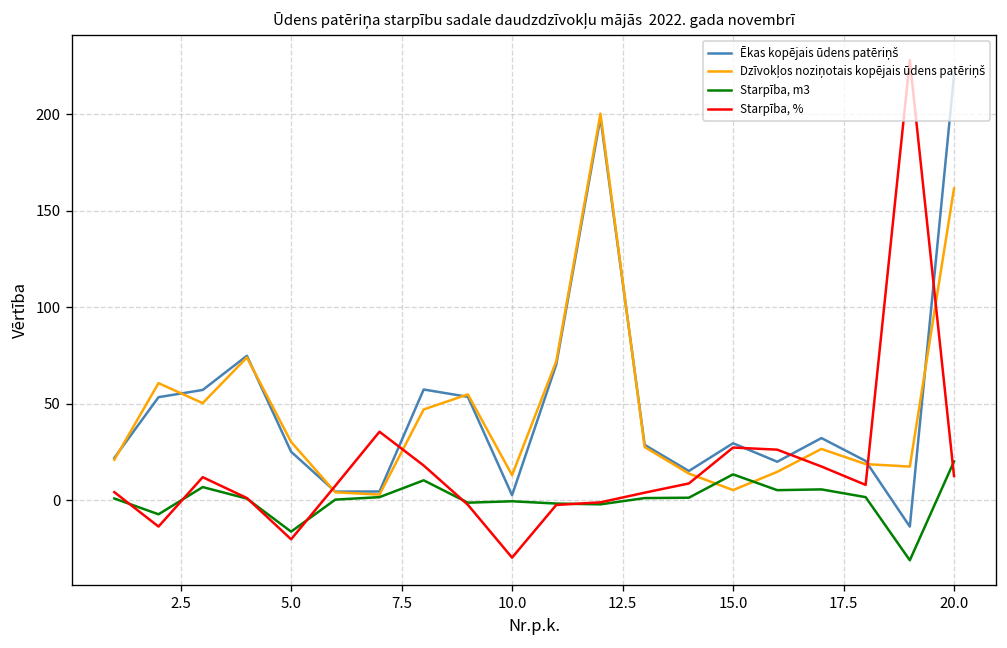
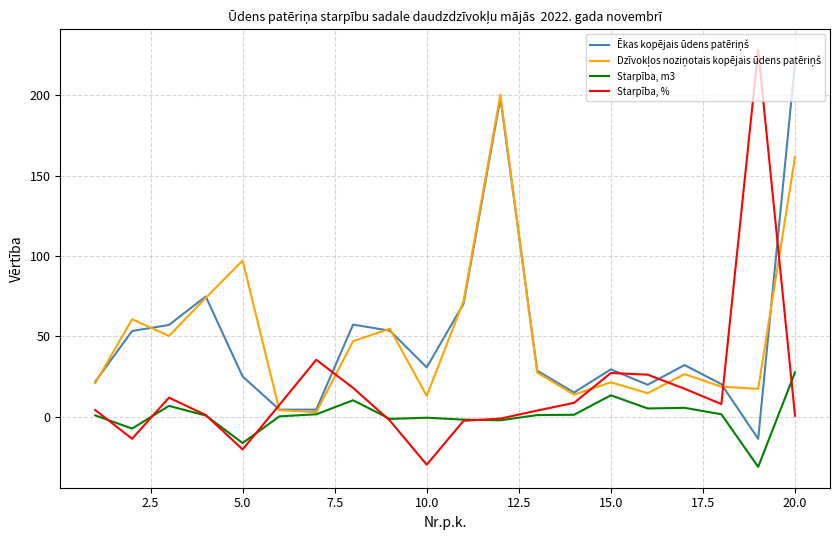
Dzīvokļos noziņotais kopējais ūdens patēriņš, 5.0: 30 -> 97
Ēkas kopējais ūdens patēriņš, 10.0: 3 -> 31
Dzīvokļos noziņotais kopējais ūdens patēriņš, 15.0: 5 -> 21
Starpība, m3, 20.0: 20 -> 28
Starpība, %, 20.0: 13 -> 1
